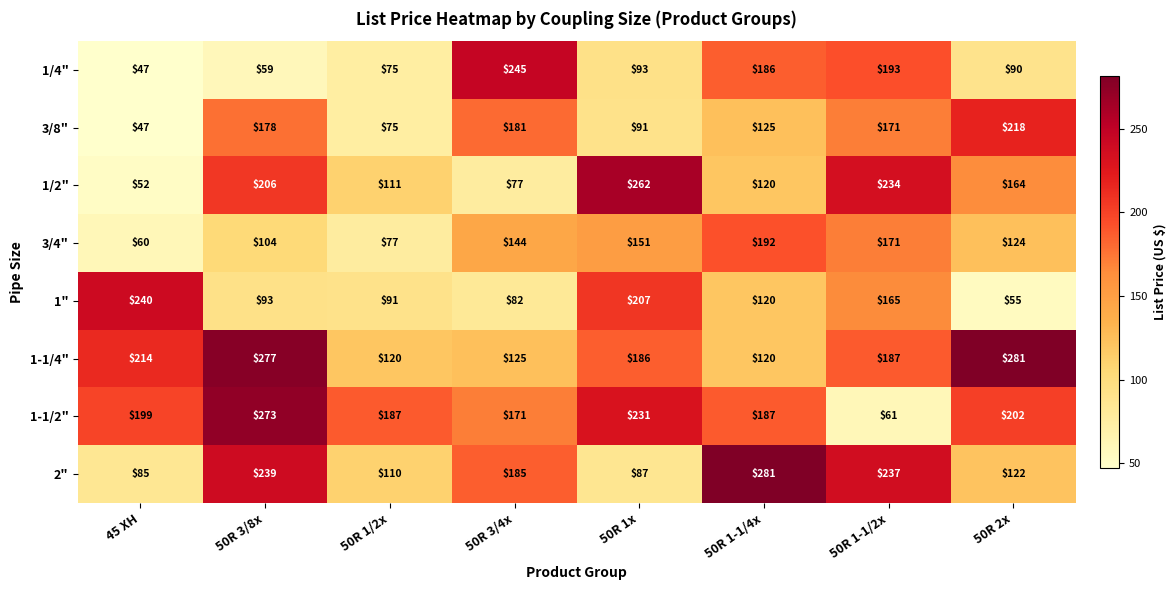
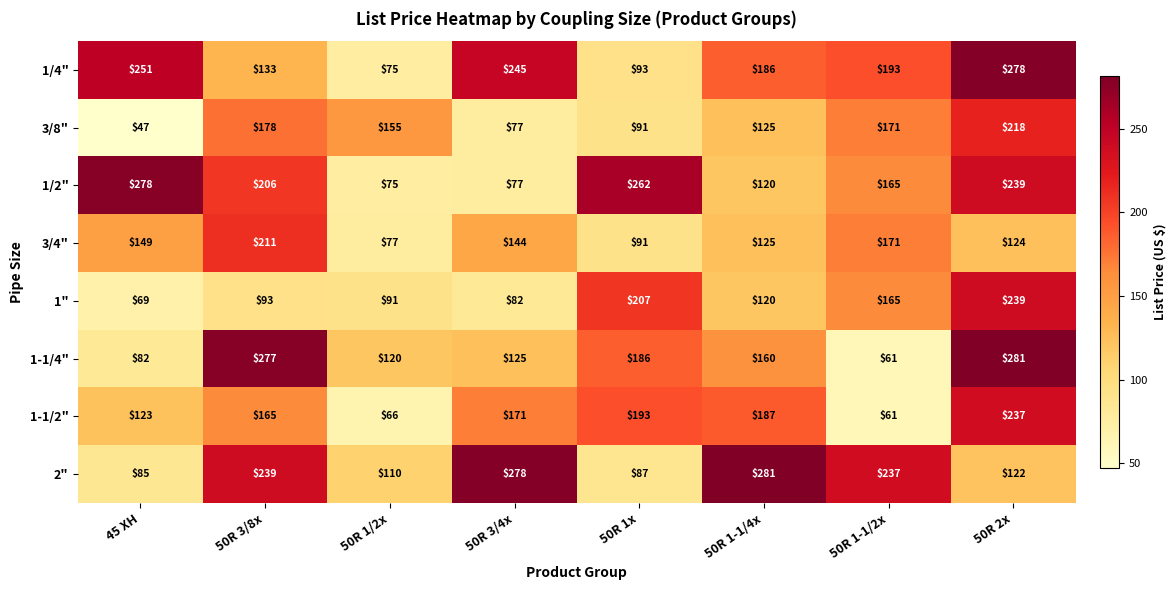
1/4", 45 XH: $47 -> $251
1/4", 50R 3/8x: $59 -> $133
1/4", 50R 2x: $90 -> $278
3/8", 50R 1/2x: $75 -> $155
3/8", 50R 3/4x: $181 -> $77
1/2", 45 XH: $52 -> $278
1/2", 50R 1/2x: $111 -> $75
1/2", 50R 1-1/2x: $234 -> $165
1/2", 50R 2x: $164 -> $239
3/4", 45 XH: $60 -> $149
3/4", 50R 3/8x: $104 -> $211
3/4", 50R 1x: $151 -> $91
3/4", 50R 1-1/4x: $192 -> $125
1", 45 XH: $240 -> $69
1", 50R 2x: $55 -> $239
1-1/4", 45 XH: $214 -> $82
1-1/4", 50R 1-1/4x: $120 -> $160
1-1/4", 50R 1-1/2x: $187 -> $61
1-1/2", 45 XH: $199 -> $123
1-1/2", 50R 3/8x: $273 -> $165
1-1/2", 50R 1/2x: $187 -> $66
1-1/2", 50R 1x: $231 -> $193
1-1/2", 50R 2x: $202 -> $237
2", 50R 3/4x: $185 -> $278
